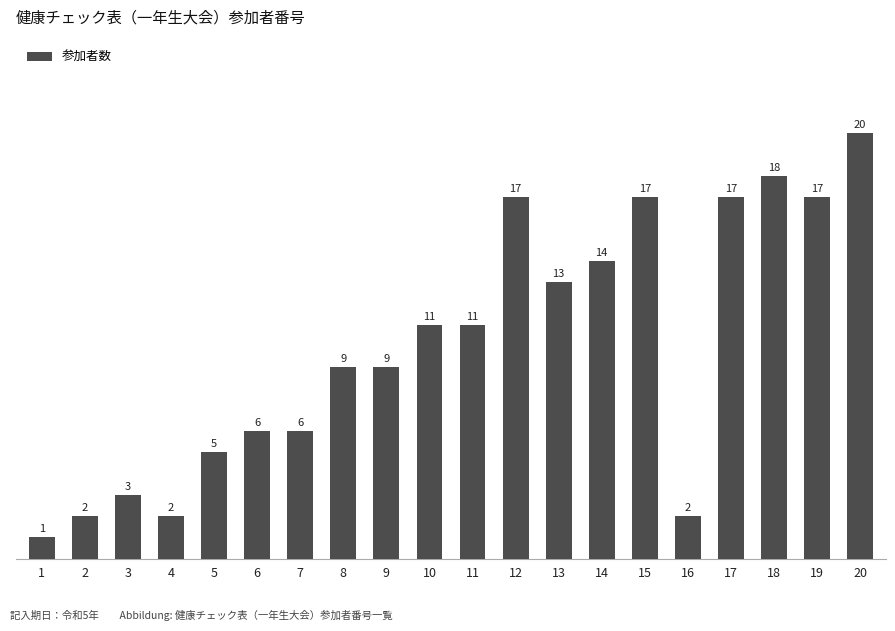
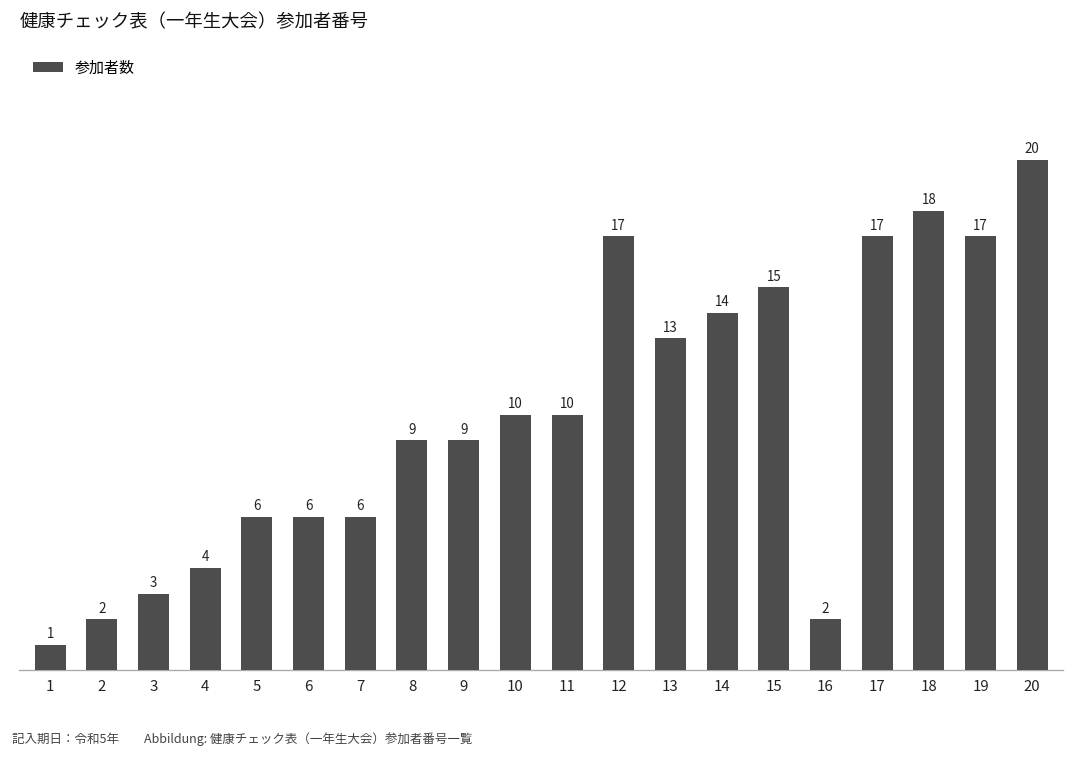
4: 2 -> 4
5: 5 -> 6
10: 11 -> 10
11: 11 -> 10
15: 17 -> 15
